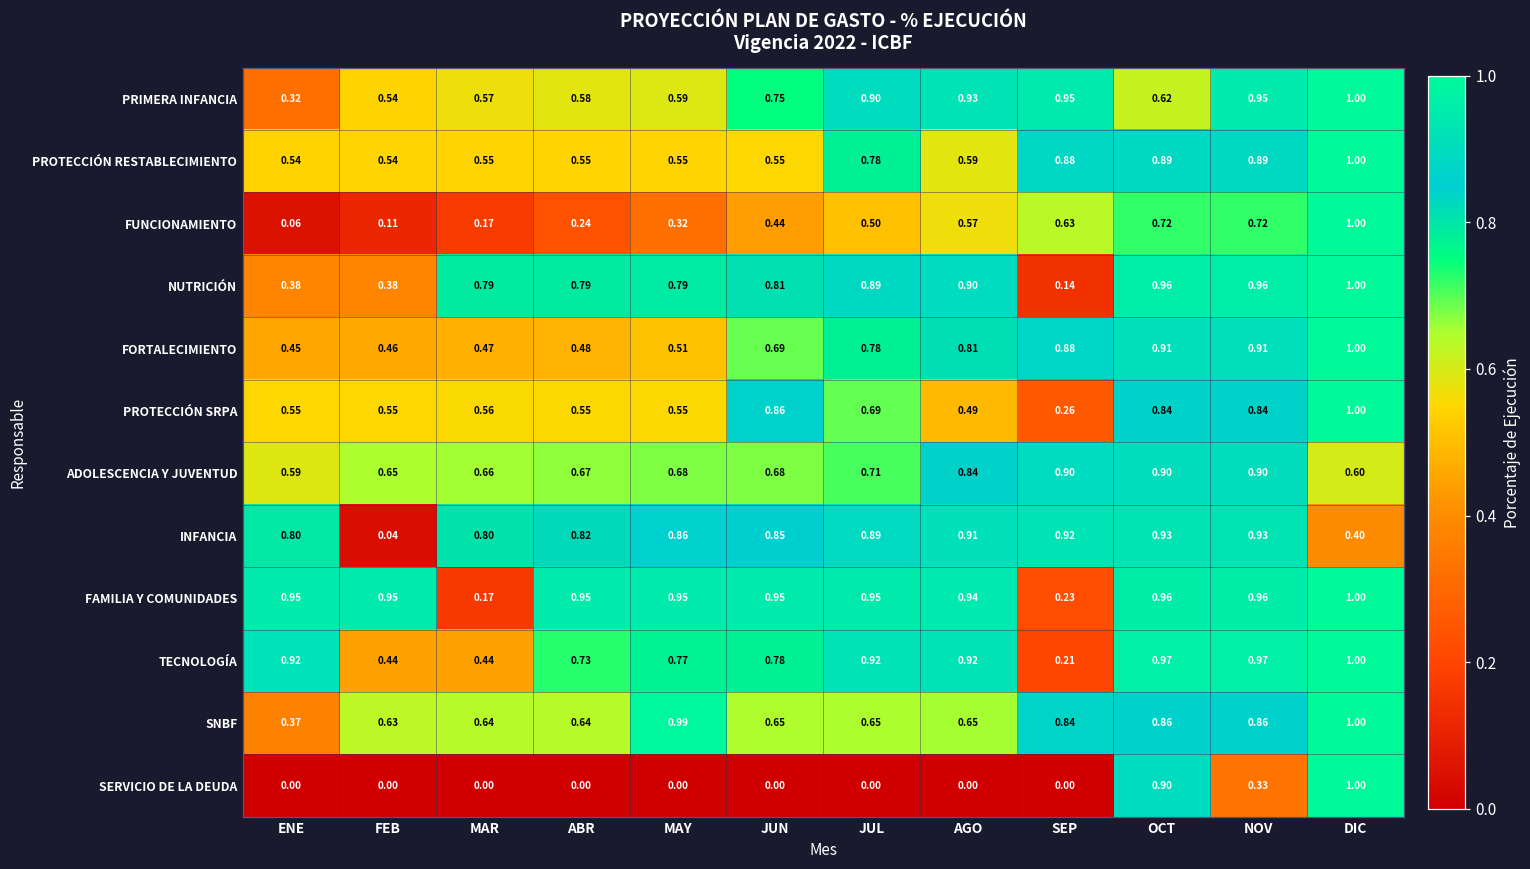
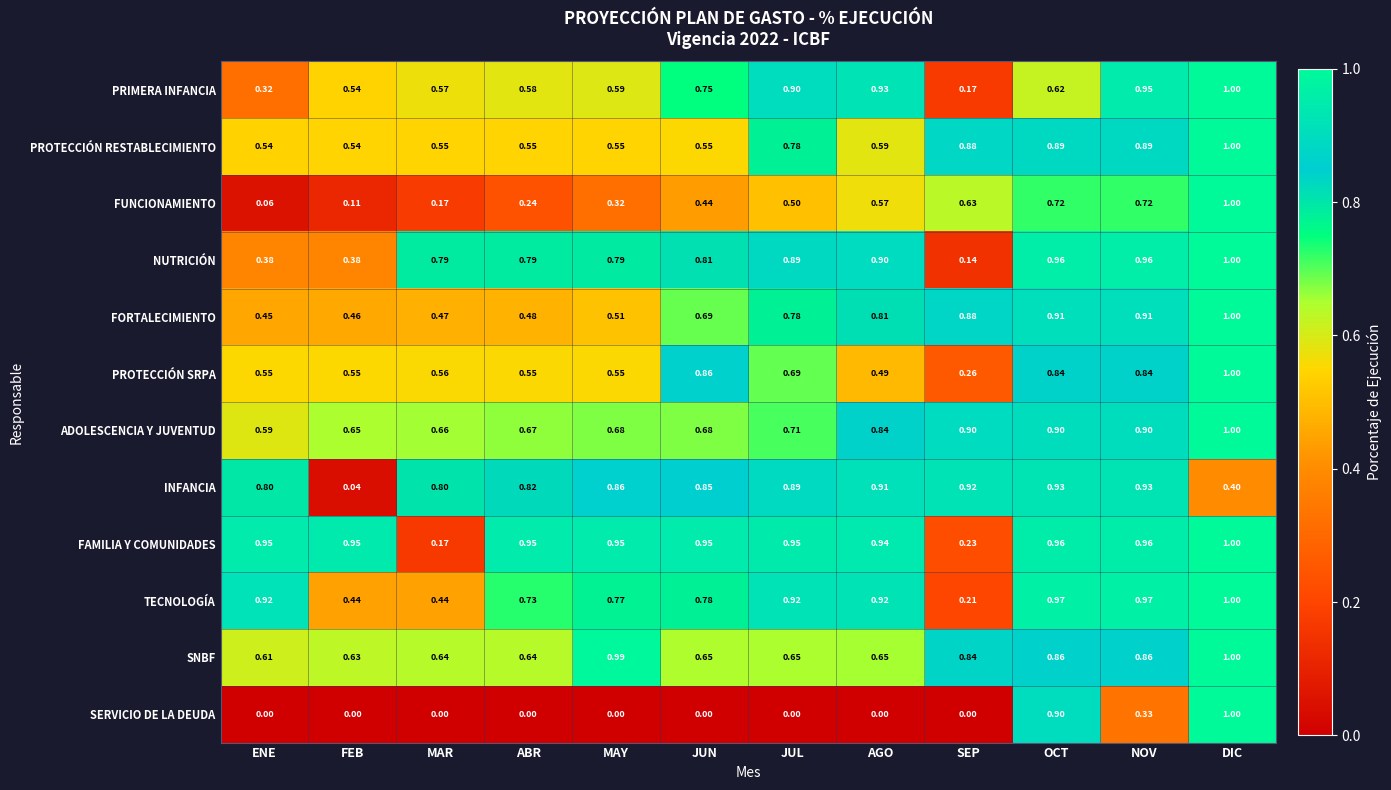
PRIMERA INFANCIA, SEP: 0.95 -> 0.17
ADOLESCENCIA Y JUVENTUD, DIC: 0.60 -> 1.00
SNBF, ENE: 0.37 -> 0.61
